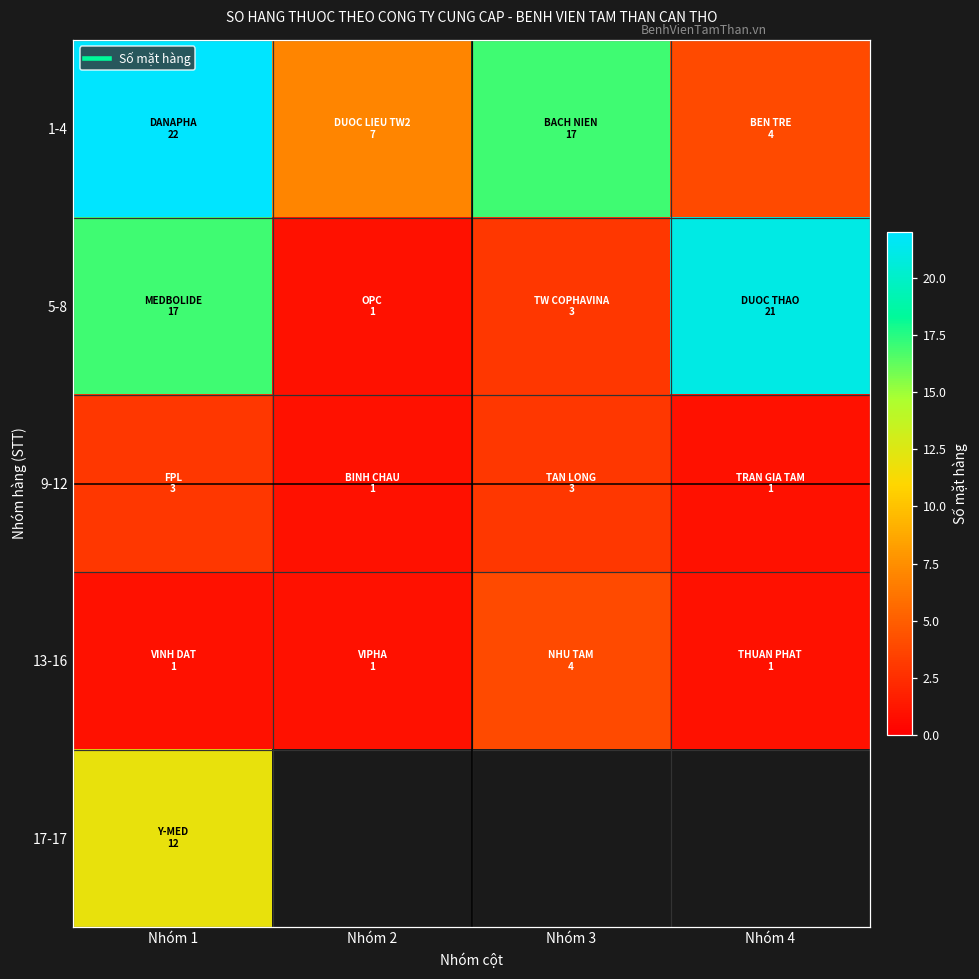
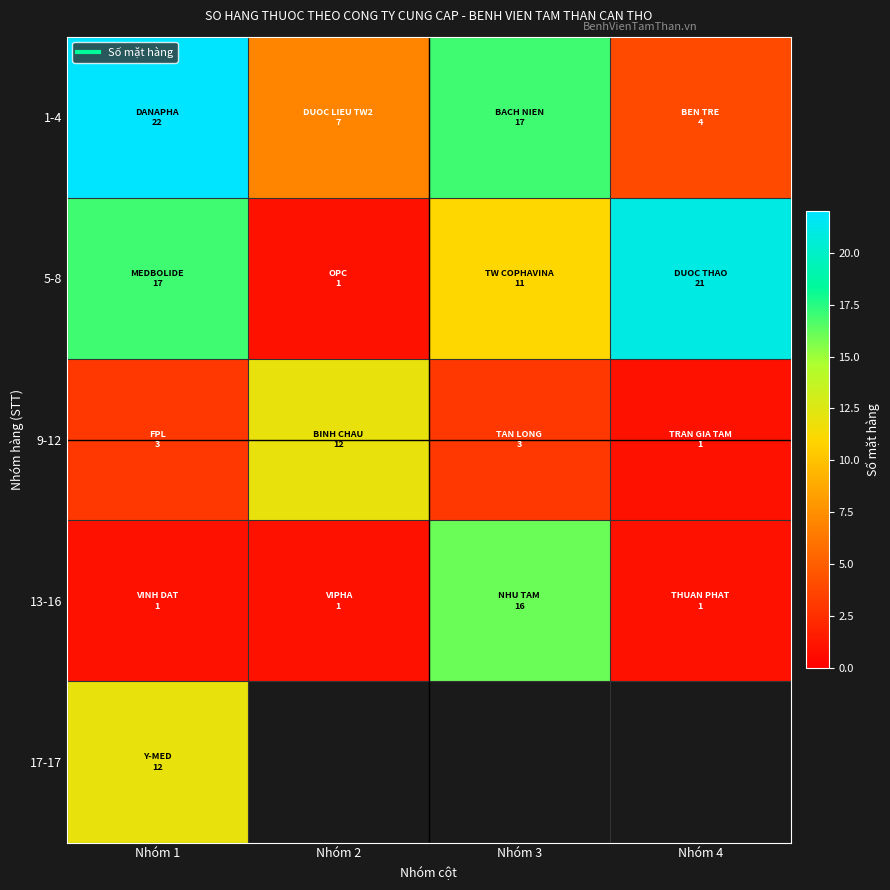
5-8, Nhóm 3: 3 -> 11
9-12, Nhóm 2: 1 -> 12
13-16, Nhóm 3: 4 -> 16
